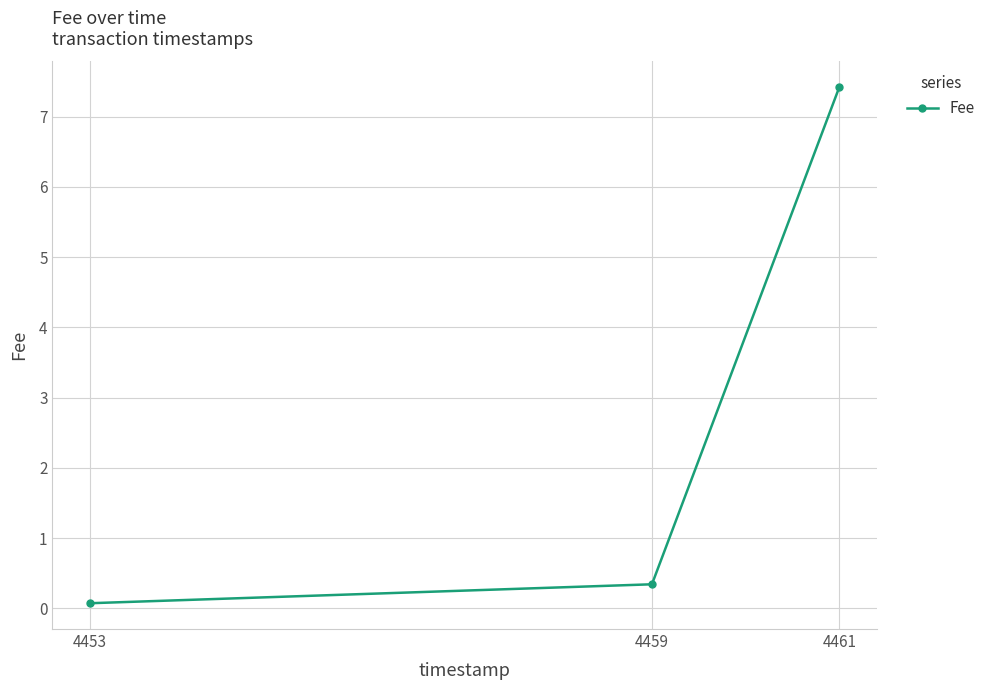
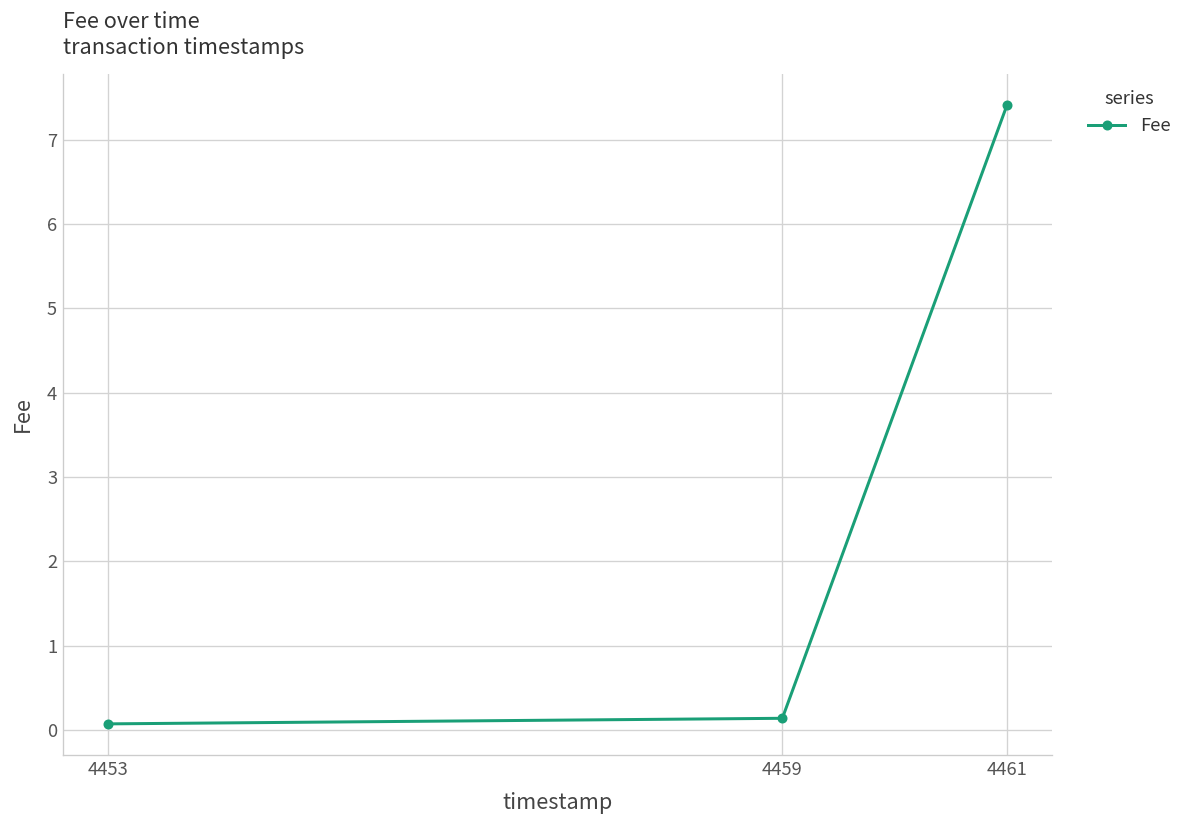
4459: 0.3 -> 0.1
